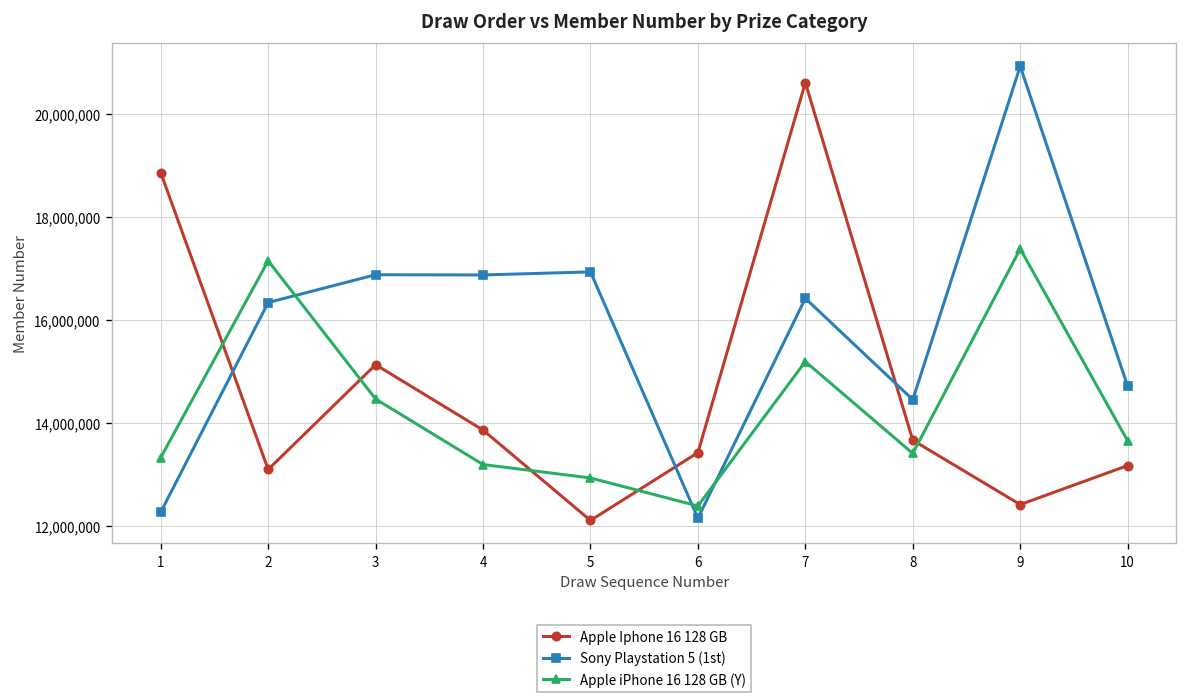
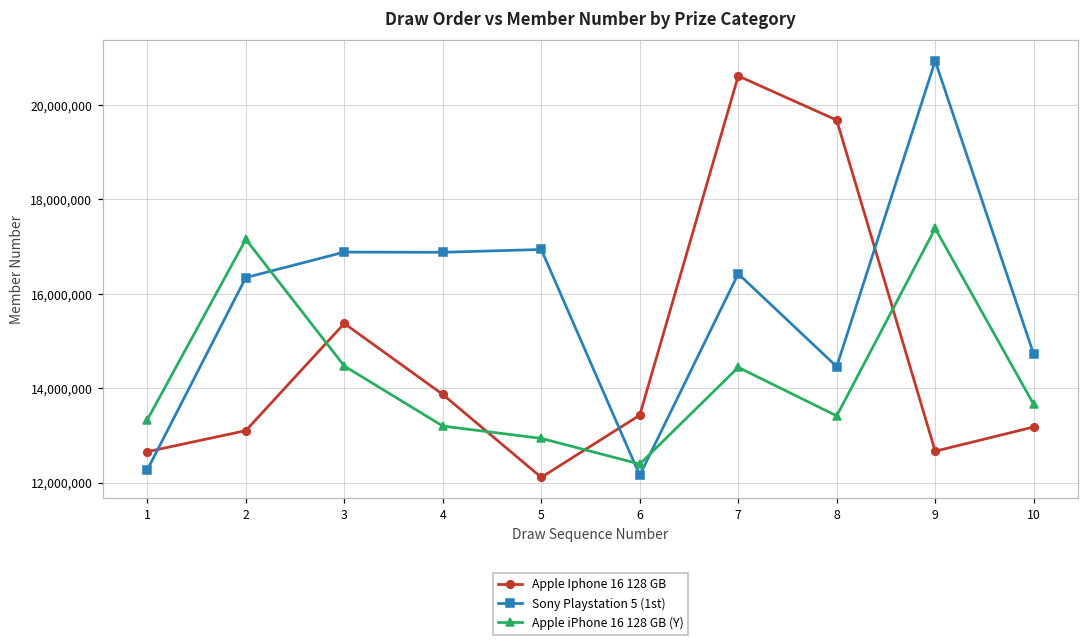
Apple Iphone 16 128 GB, 1: 18,900,000 -> 12,700,000
Apple Iphone 16 128 GB, 3: 15,100,000 -> 15,400,000
Apple iPhone 16 128 GB (Y), 7: 15,200,000 -> 14,400,000
Apple Iphone 16 128 GB, 8: 13,700,000 -> 19,700,000
Apple Iphone 16 128 GB, 9: 12,400,000 -> 12,700,000
